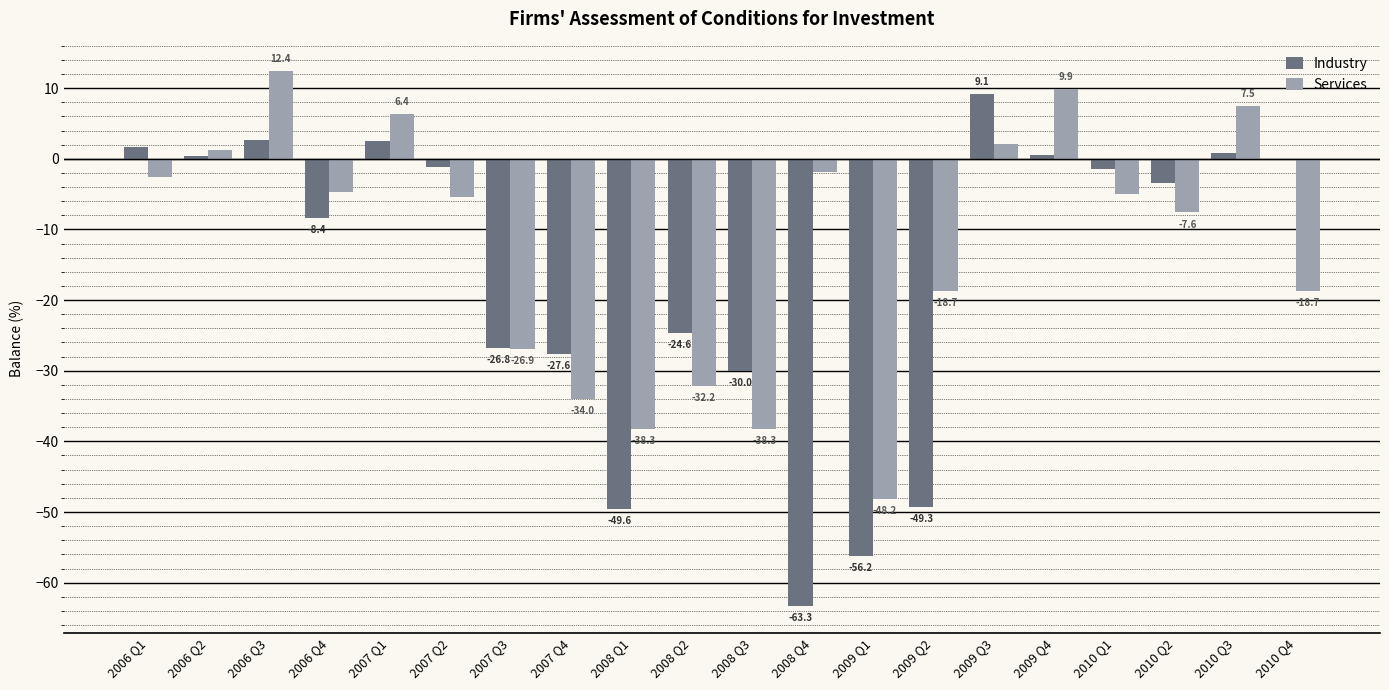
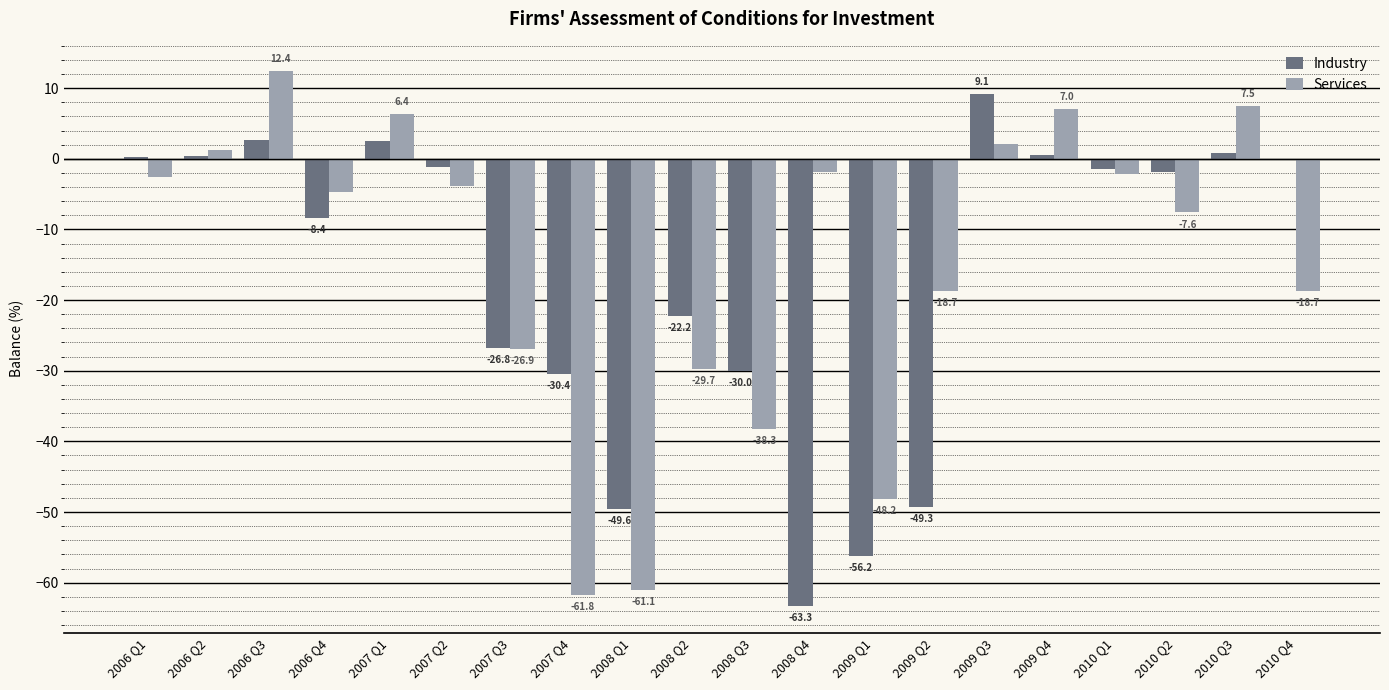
Industry, 2006 Q1: 2 -> 0
Services, 2007 Q2: -5 -> -4
Industry, 2007 Q4: -27.6 -> -30.4
Services, 2007 Q4: -34.0 -> -61.8
Services, 2008 Q1: -38.3 -> -61.1
Industry, 2008 Q2: -24.6 -> -22.2
Services, 2008 Q2: -32.2 -> -29.7
Services, 2009 Q4: 9.9 -> 7.0
Services, 2010 Q1: -5 -> -2
Industry, 2010 Q2: -3 -> -2
